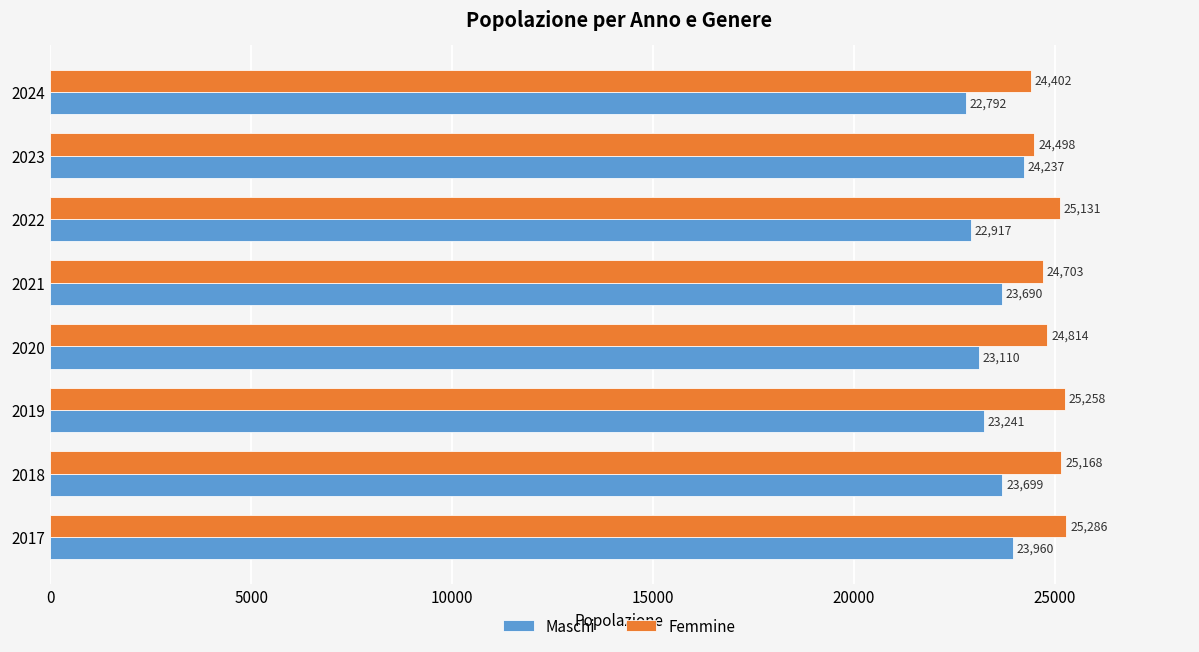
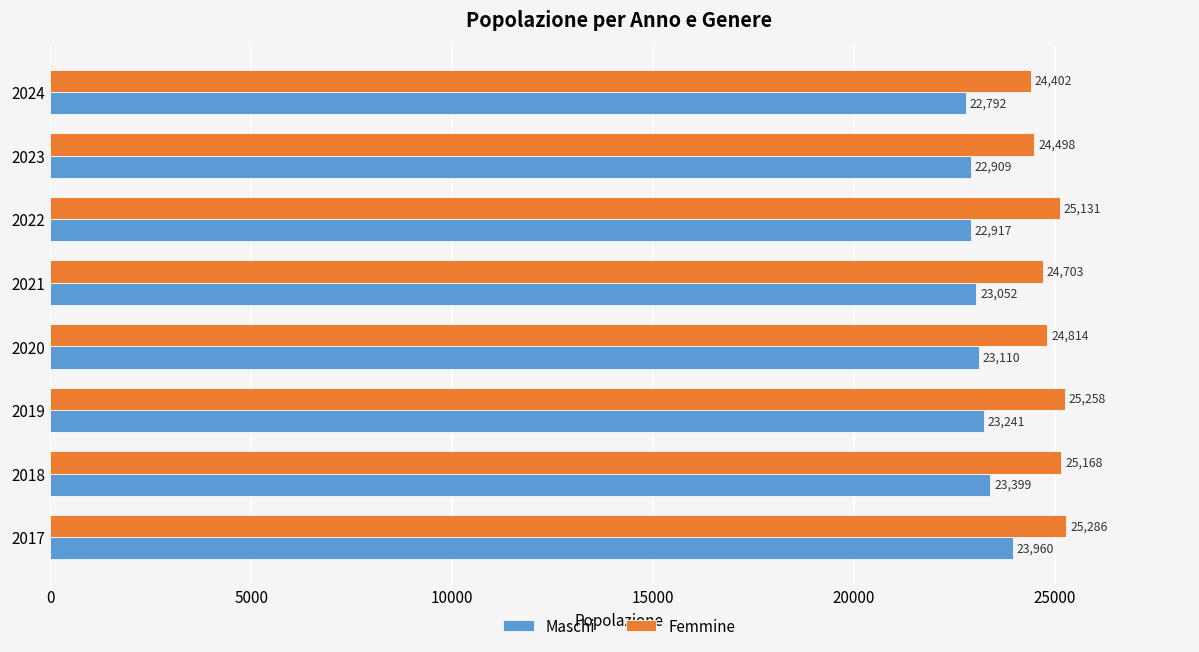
Maschi, 2023: 24,237 -> 22,909
Maschi, 2021: 23,690 -> 23,052
Maschi, 2018: 23,699 -> 23,399
